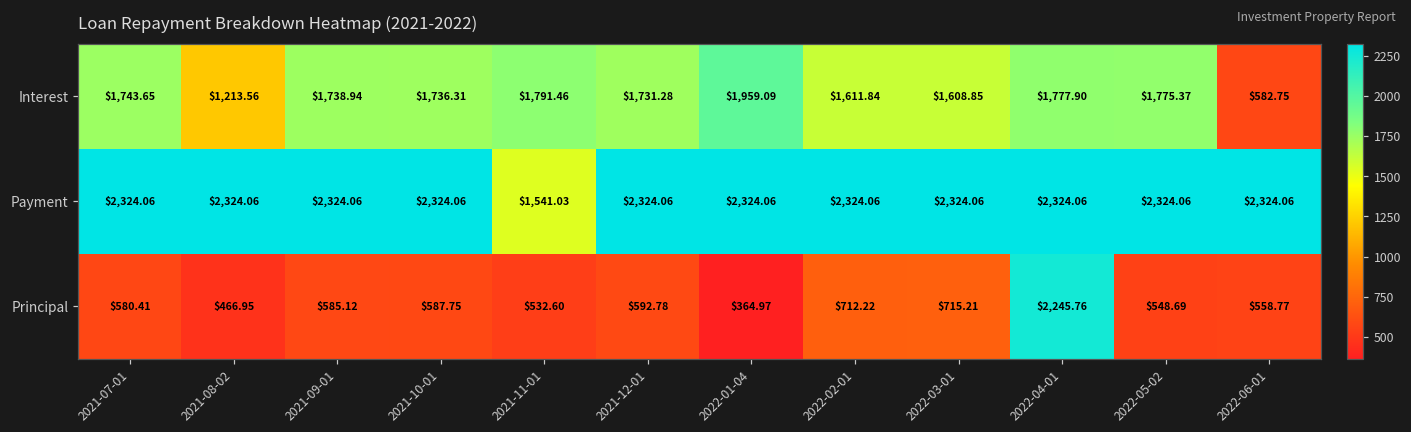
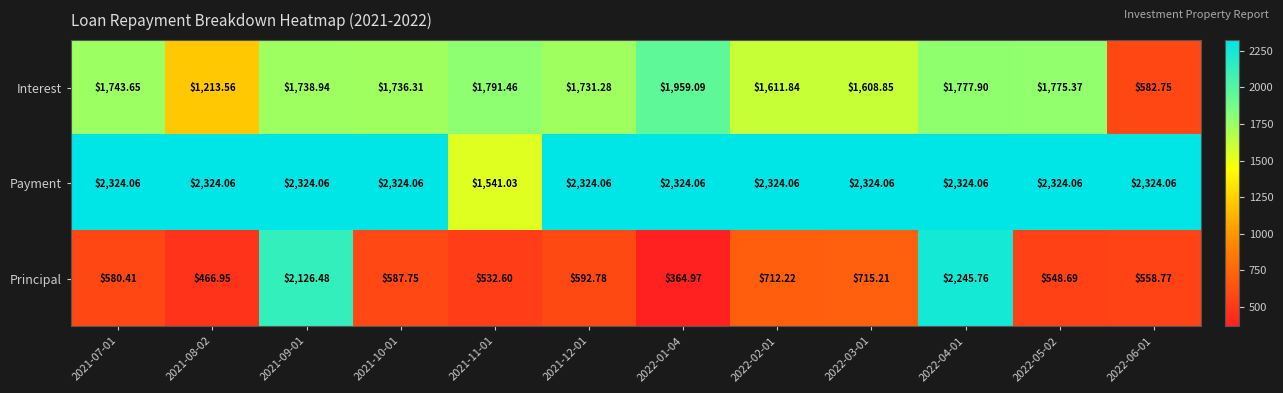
Principal, 2021-09-01: $585.12 -> $2,126.48
